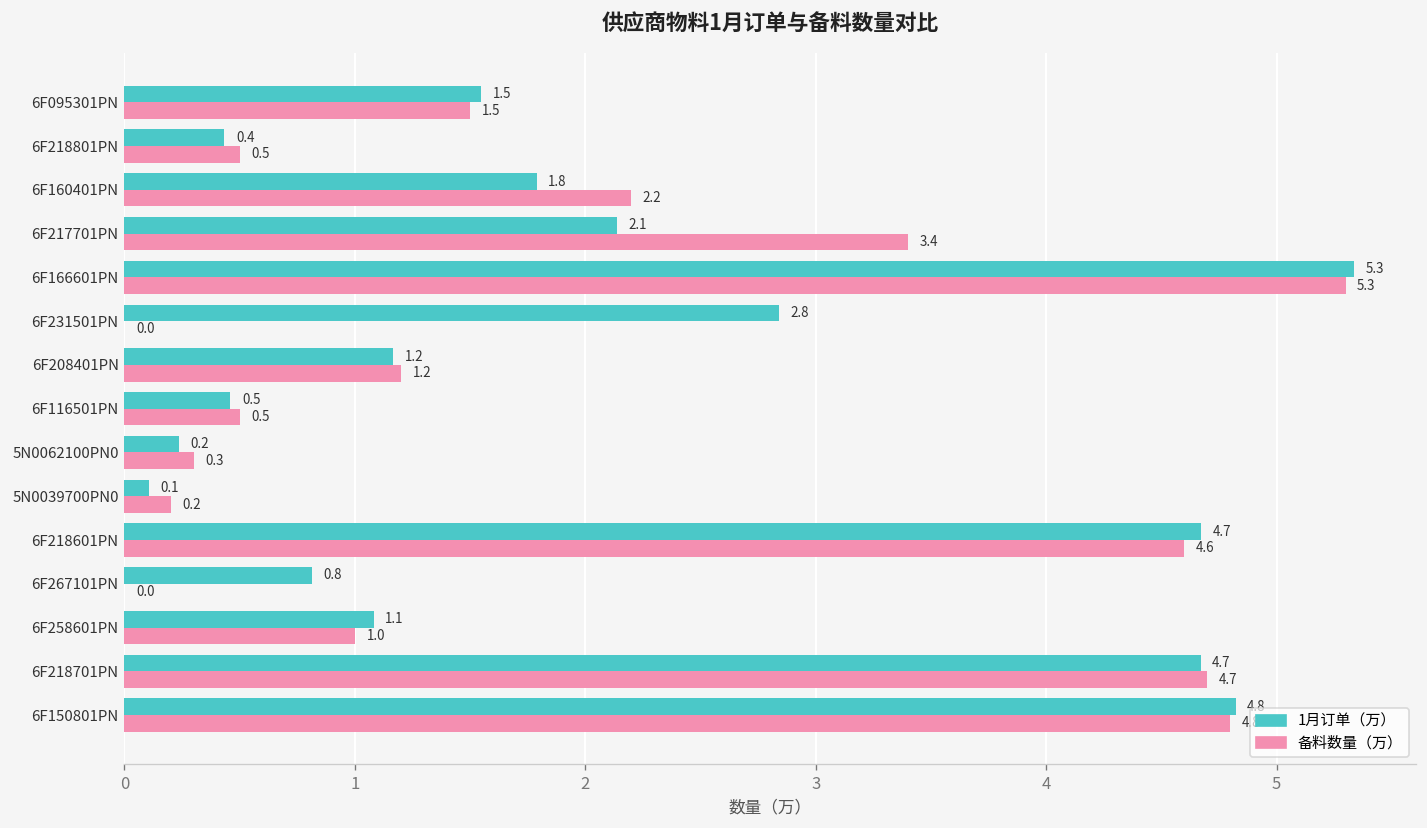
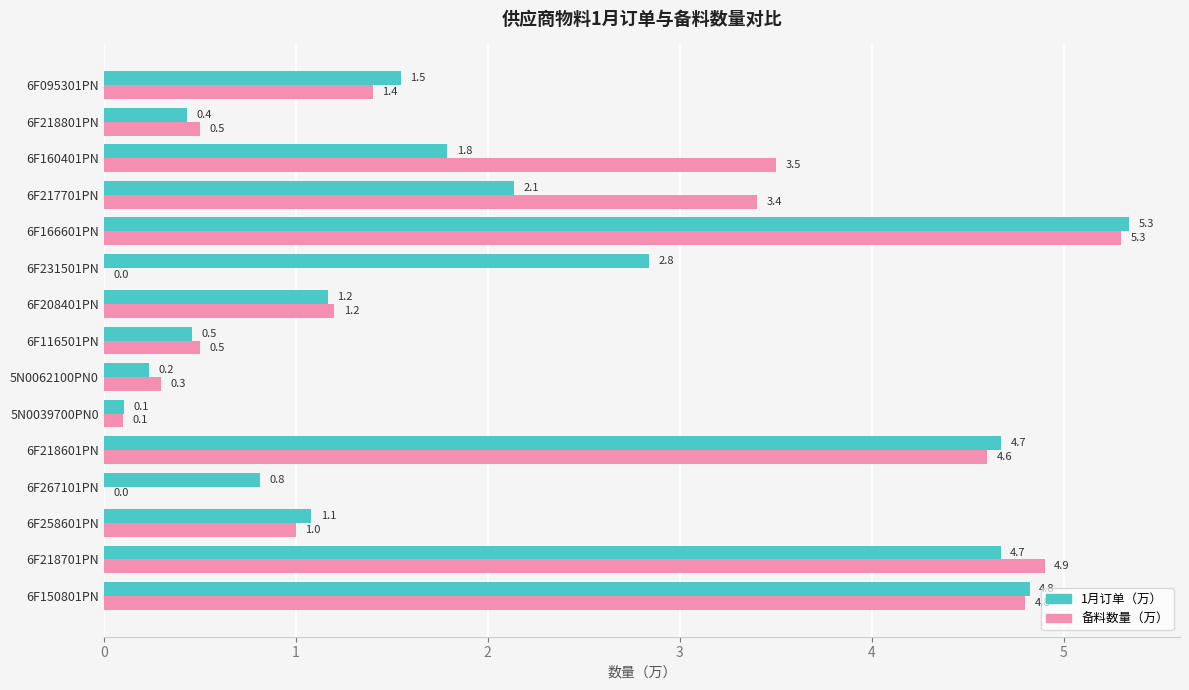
备料数量（万）, 6F095301PN: 1.5 -> 1.4
备料数量（万）, 6F160401PN: 2.2 -> 3.5
备料数量（万）, 5N0039700PN0: 0.2 -> 0.1
备料数量（万）, 6F218701PN: 4.7 -> 4.9
